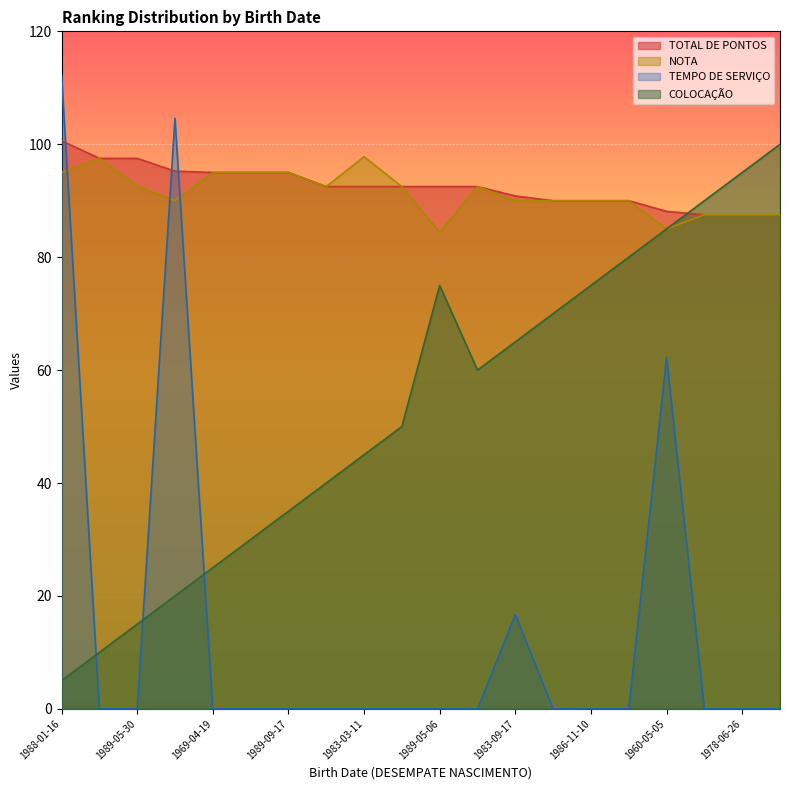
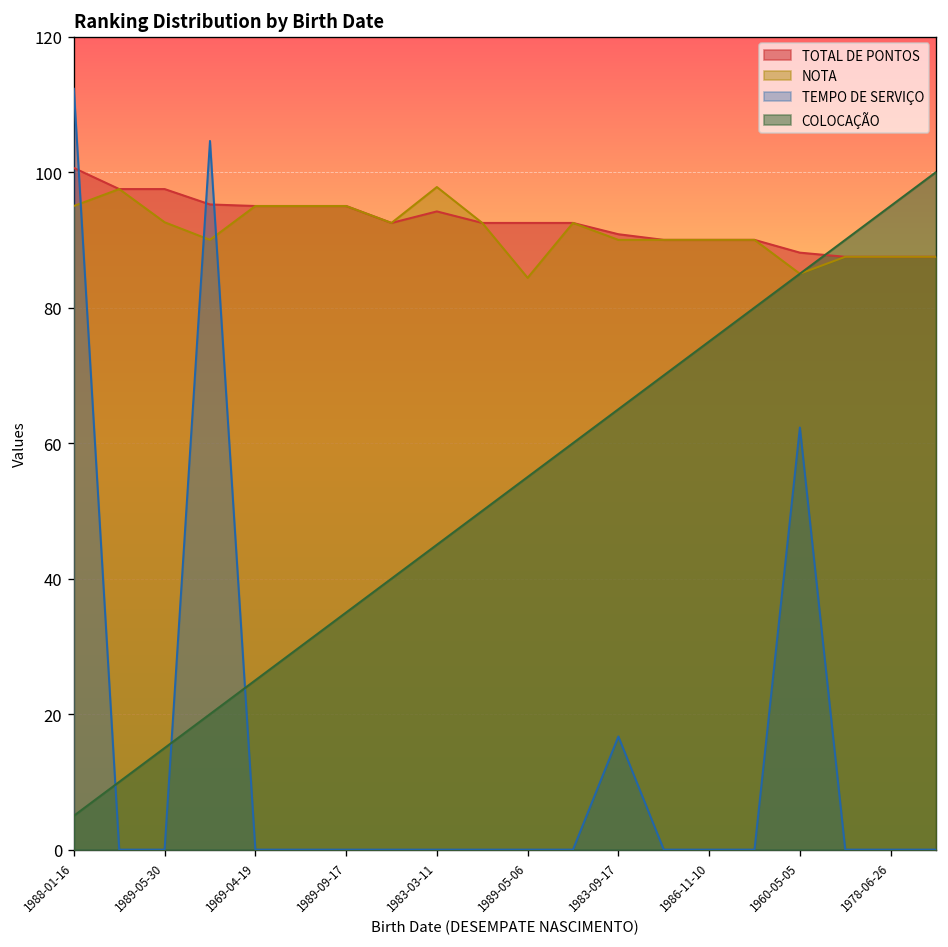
TOTAL DE PONTOS, 1983-03-11: 93 -> 94
COLOCAÇÃO, 1989-05-06: 75 -> 55
